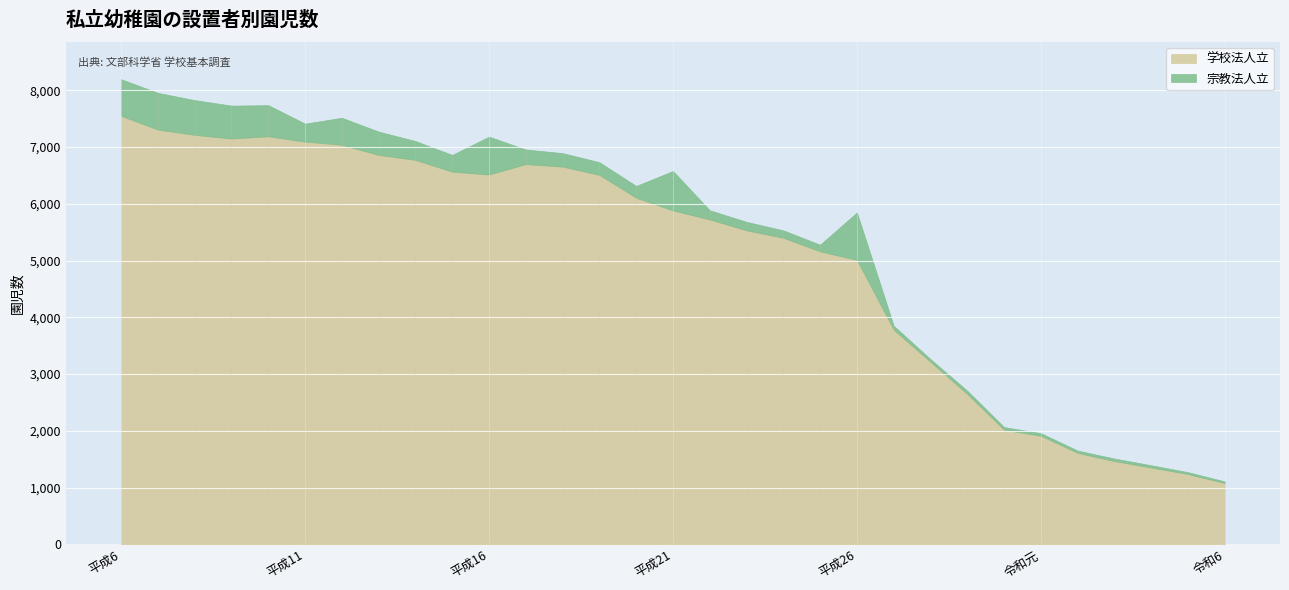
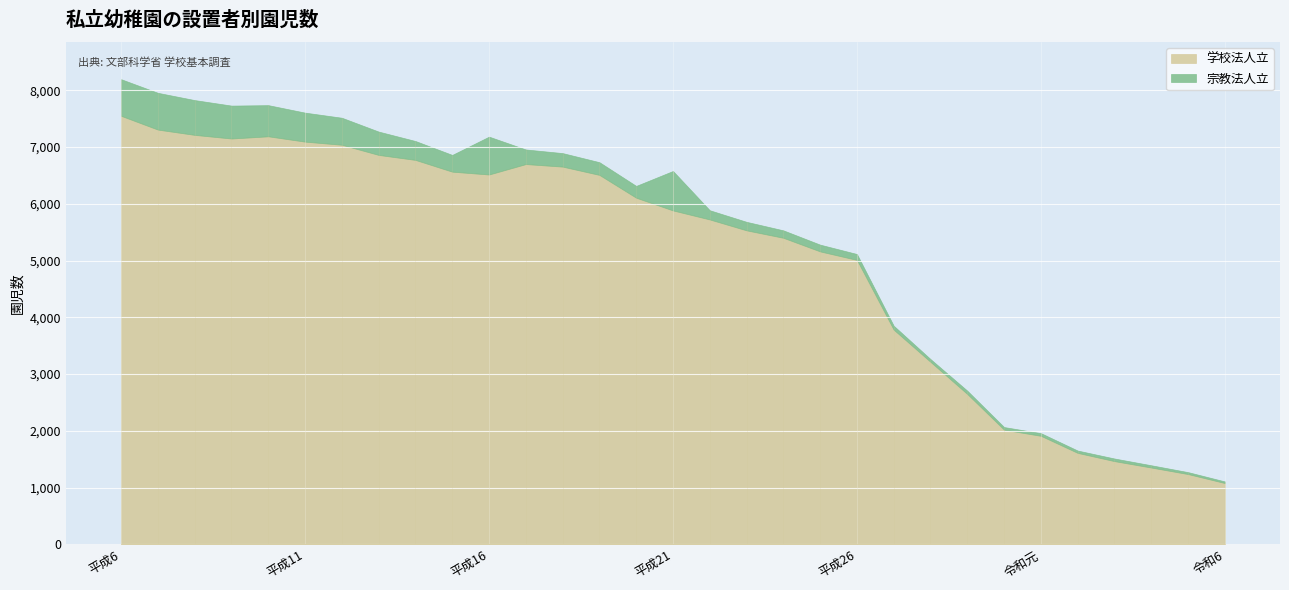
宗教法人立, 平成11: 300 -> 500
宗教法人立, 平成26: 800 -> 100
